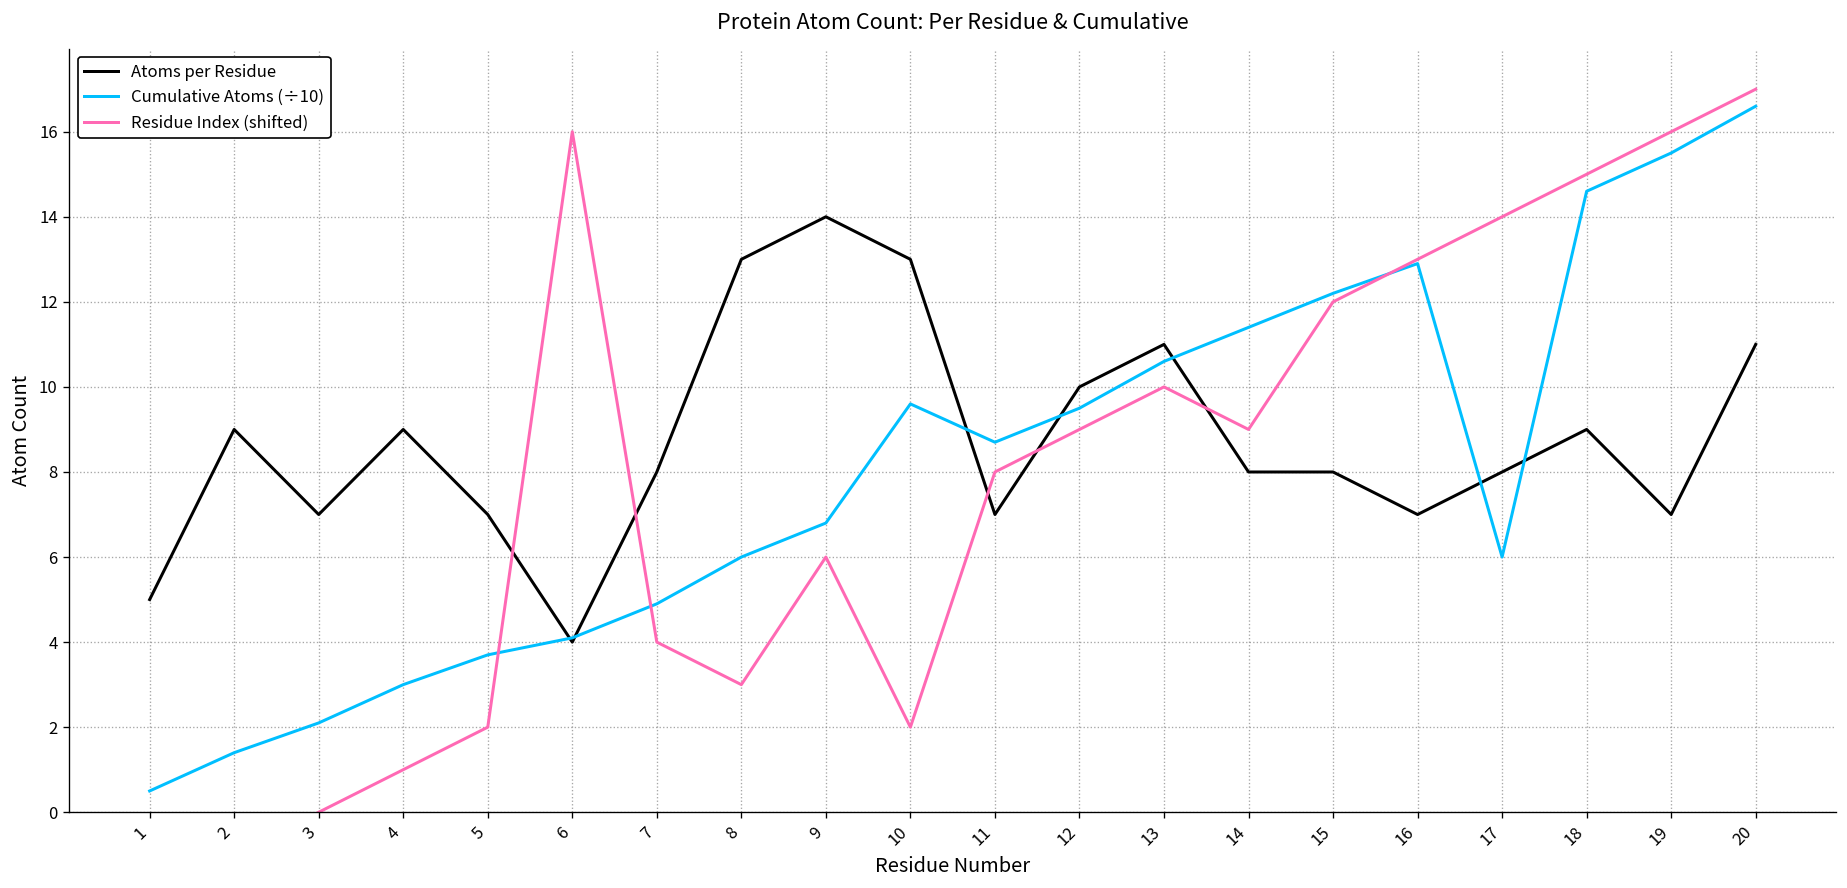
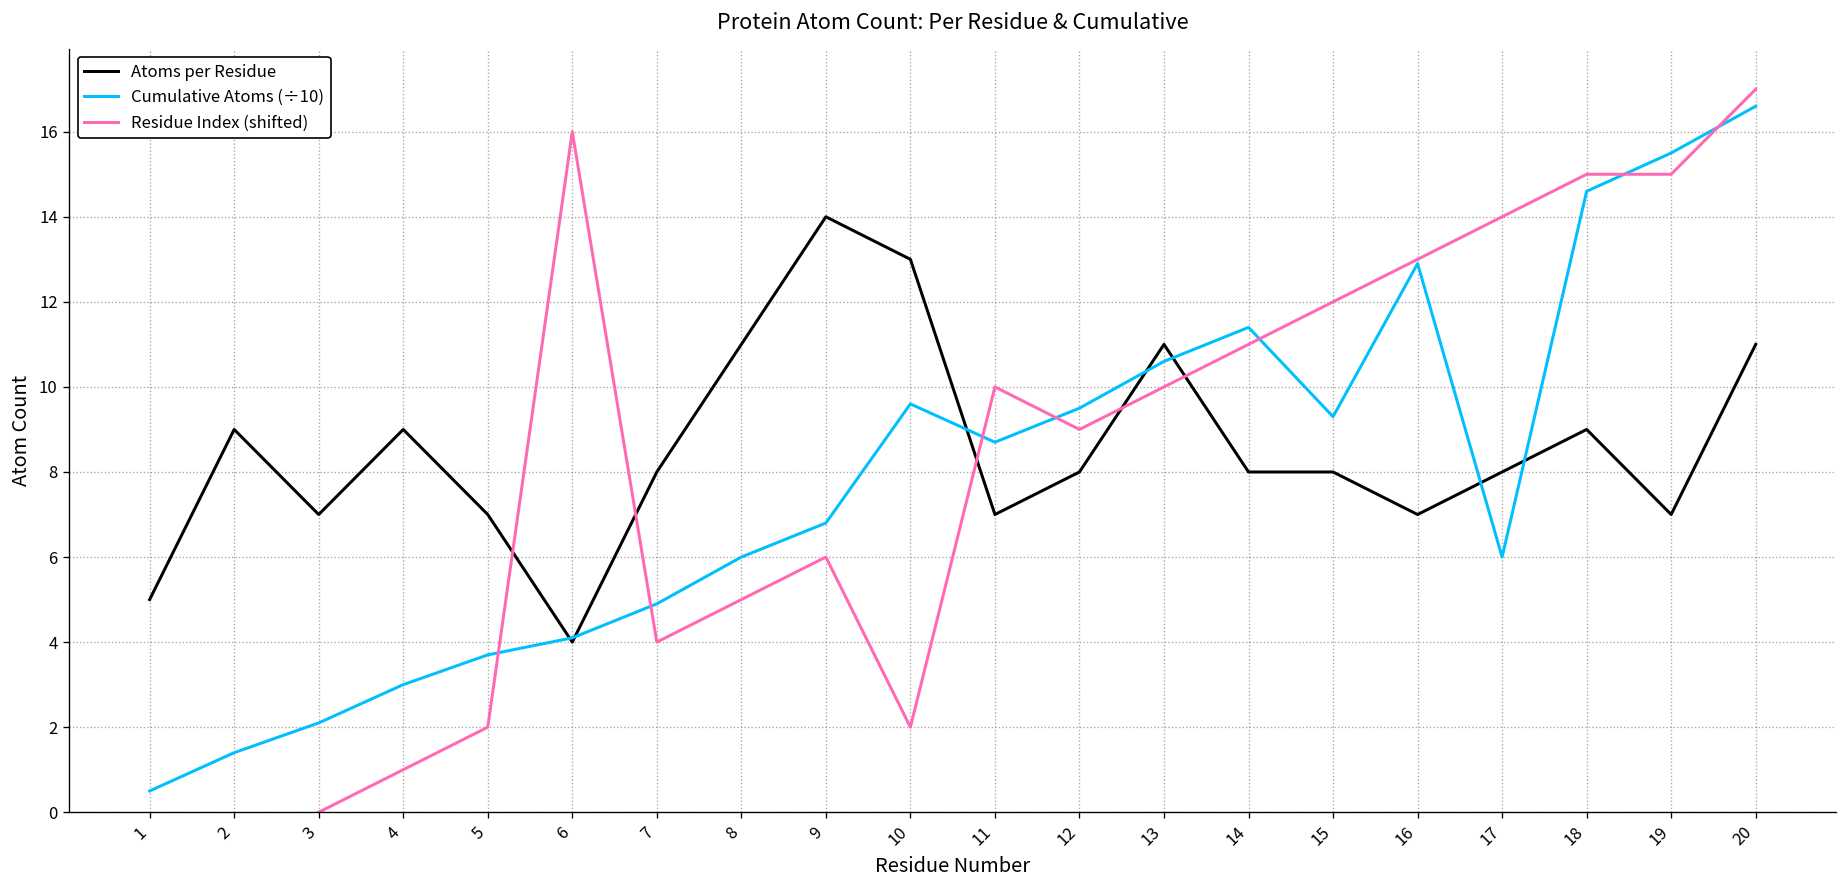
Atoms per Residue, 8: 13 -> 11
Residue Index (shifted), 8: 3.0 -> 5.0
Residue Index (shifted), 11: 8.0 -> 10.0
Atoms per Residue, 12: 10 -> 8
Residue Index (shifted), 14: 9.0 -> 11.0
Cumulative Atoms (÷10), 15: 12.2 -> 9.3
Residue Index (shifted), 19: 16.0 -> 15.0
